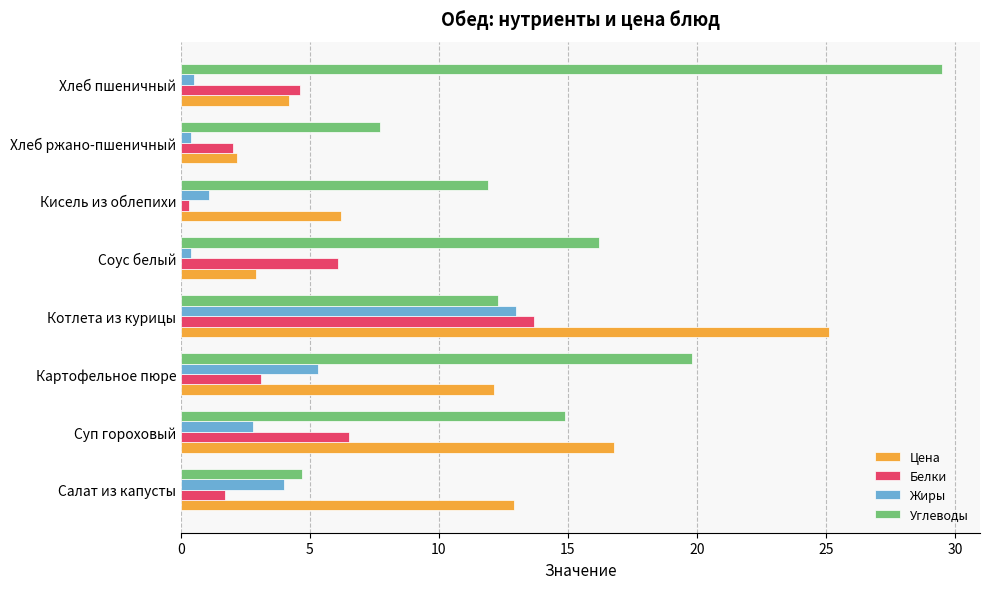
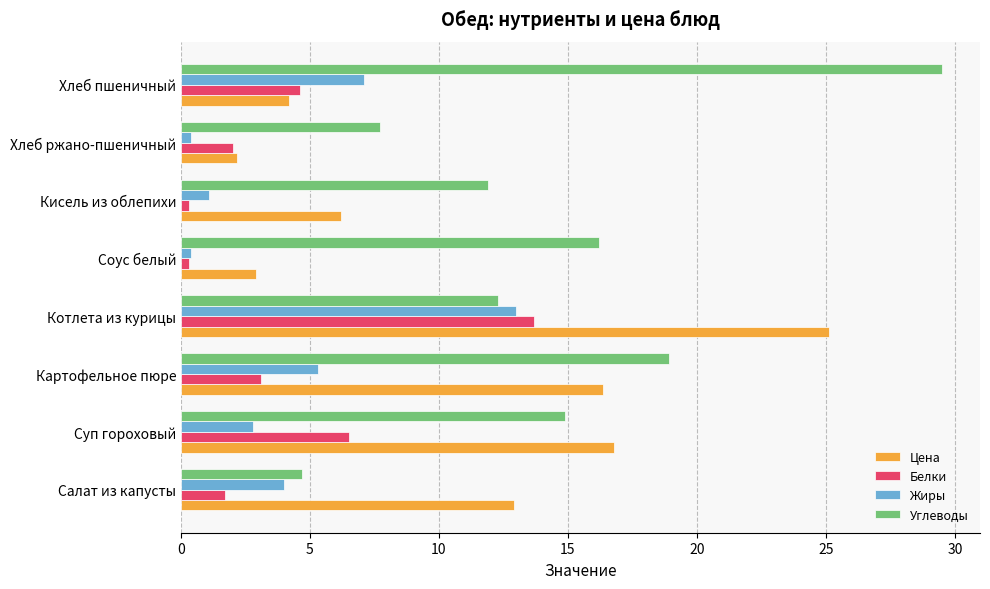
Жиры, Хлеб пшеничный: 0.5 -> 7.1
Белки, Соус белый: 6.1 -> 0.3
Углеводы, Картофельное пюре: 19.8 -> 18.9
Цена, Картофельное пюре: 12.1 -> 16.4
